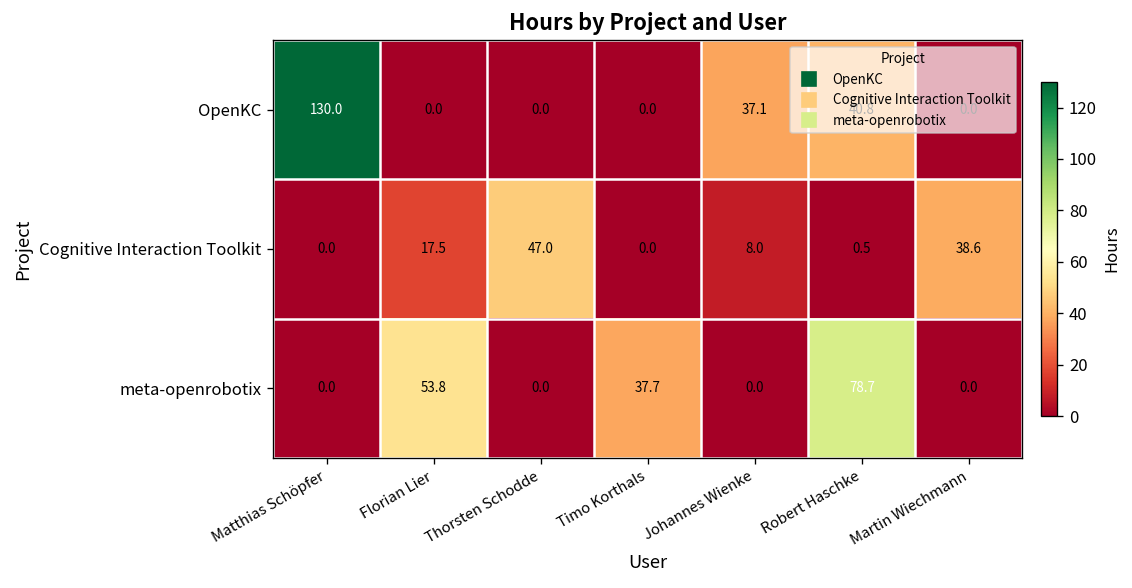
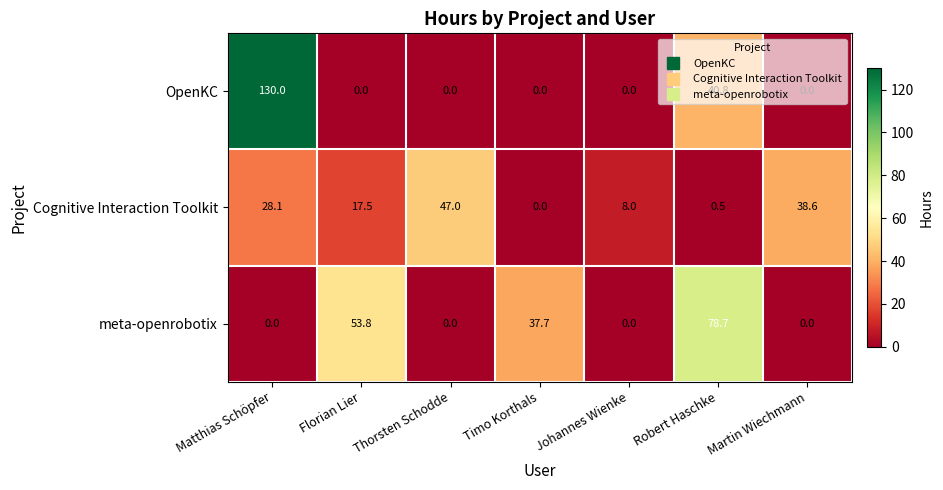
OpenKC, Johannes Wienke: 37.1 -> 0.0
Cognitive Interaction Toolkit, Matthias Schöpfer: 0.0 -> 28.1
